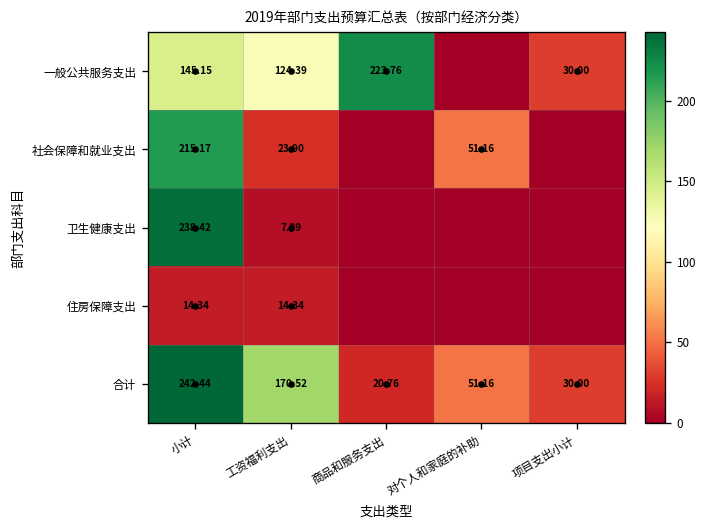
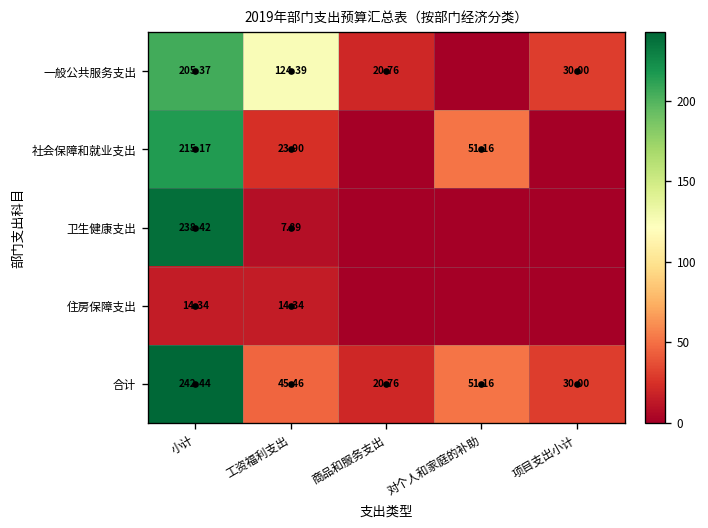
一般公共服务支出, 小计: 145.15 -> 205.37
一般公共服务支出, 商品和服务支出: 223.76 -> 20.76
合计, 工资福利支出: 170.52 -> 45.46
